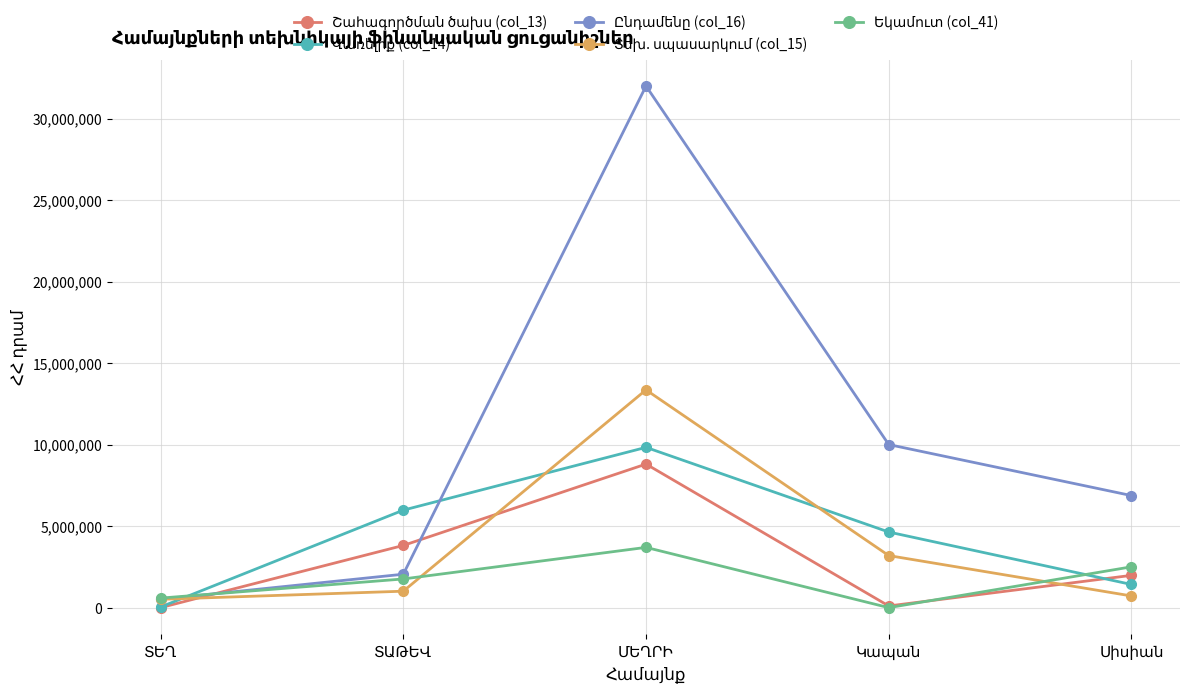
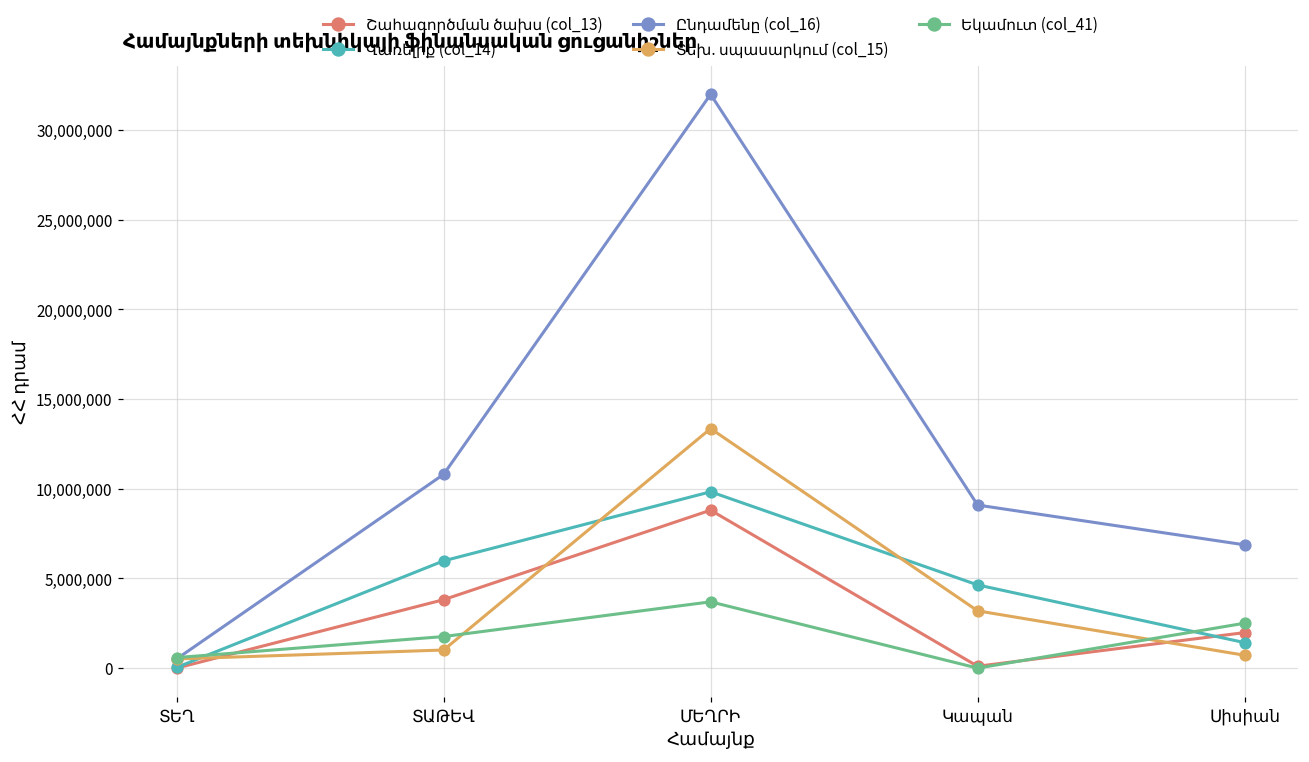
Ընդամենը (col_16), ՏԱԹԵՎ: 2,100,000 -> 10,800,000
Ընդամենը (col_16), Կապան: 10,000,000 -> 9,100,000
